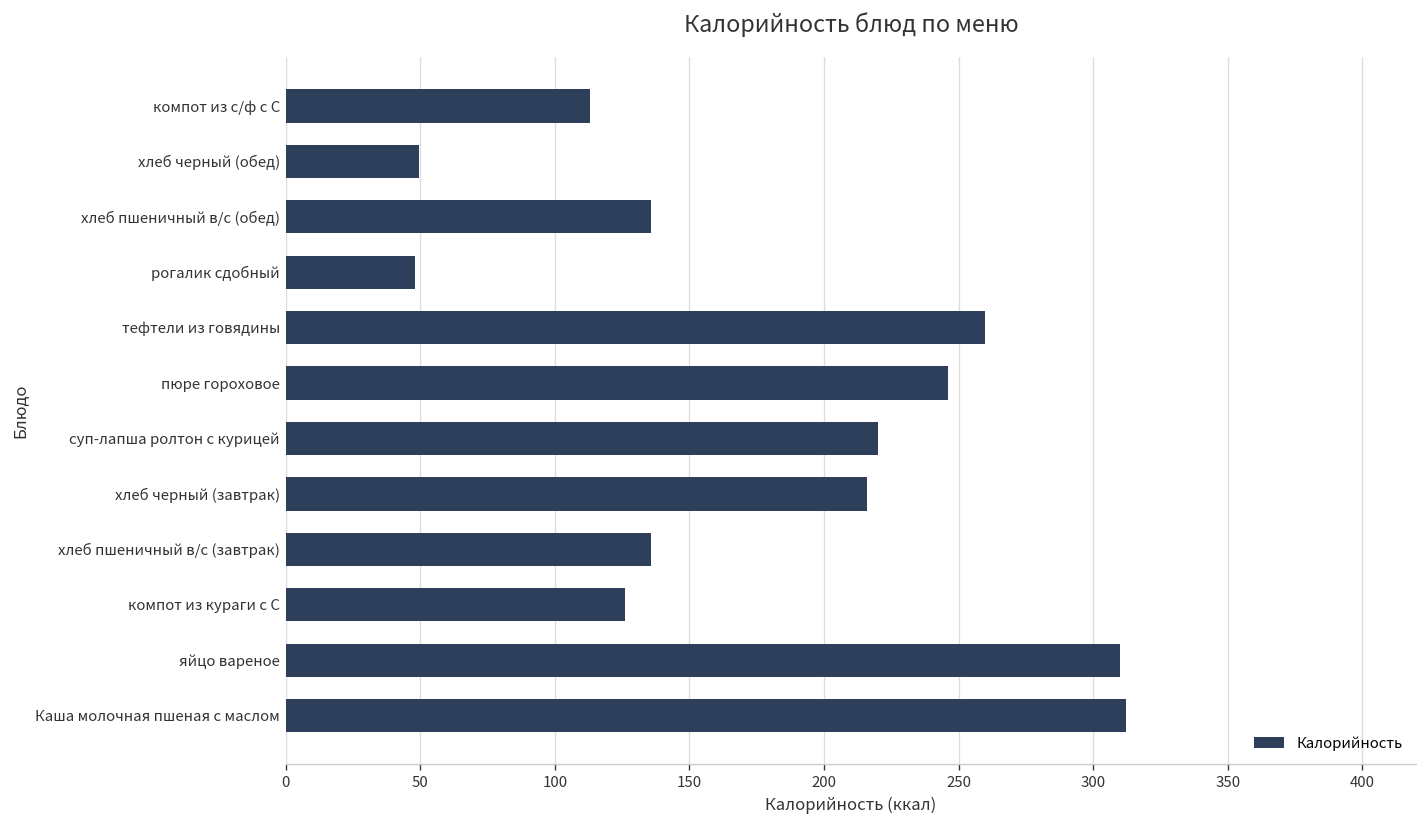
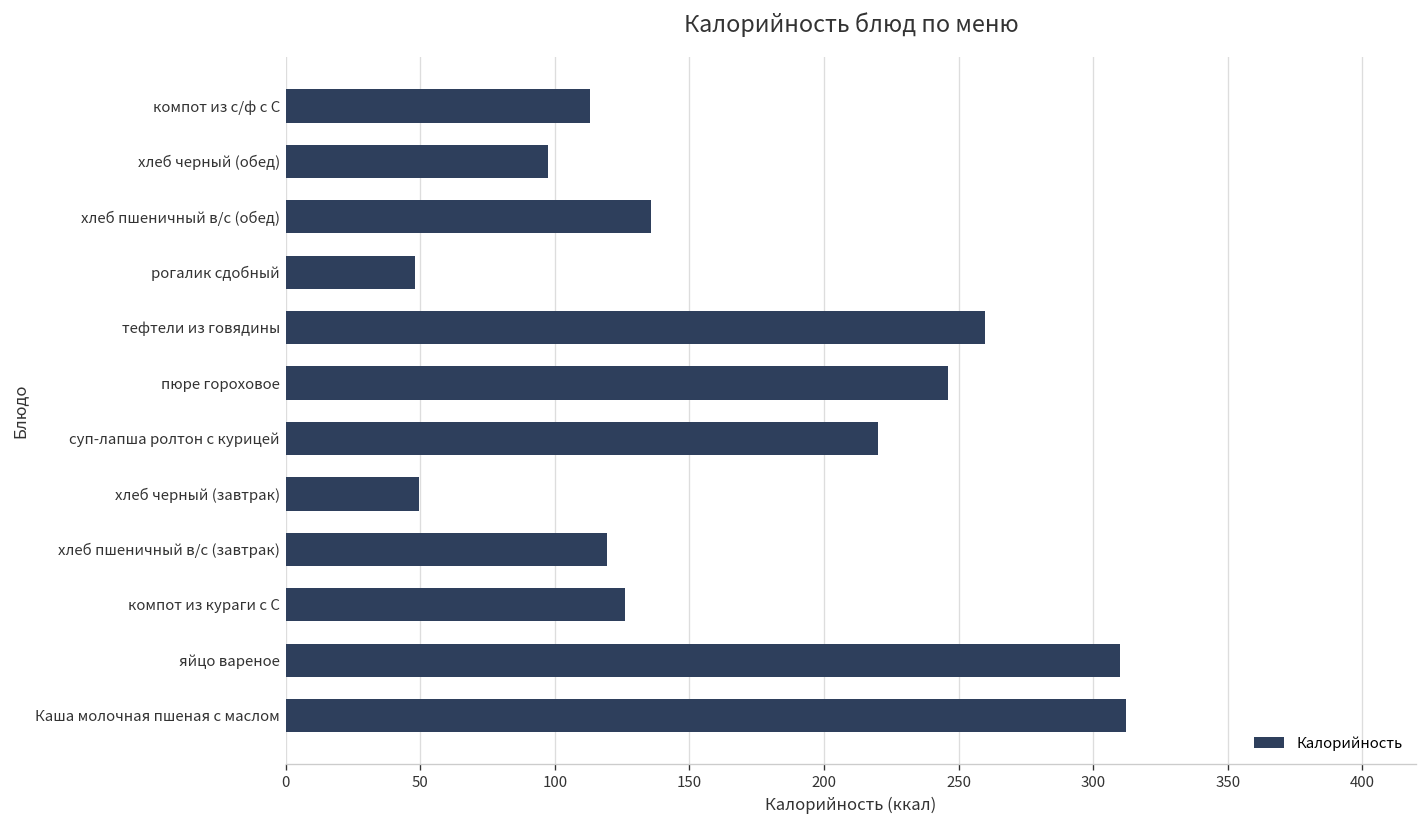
хлеб черный (обед): 50 -> 97
хлеб черный (завтрак): 216 -> 50
хлеб пшеничный в/с (завтрак): 136 -> 120
